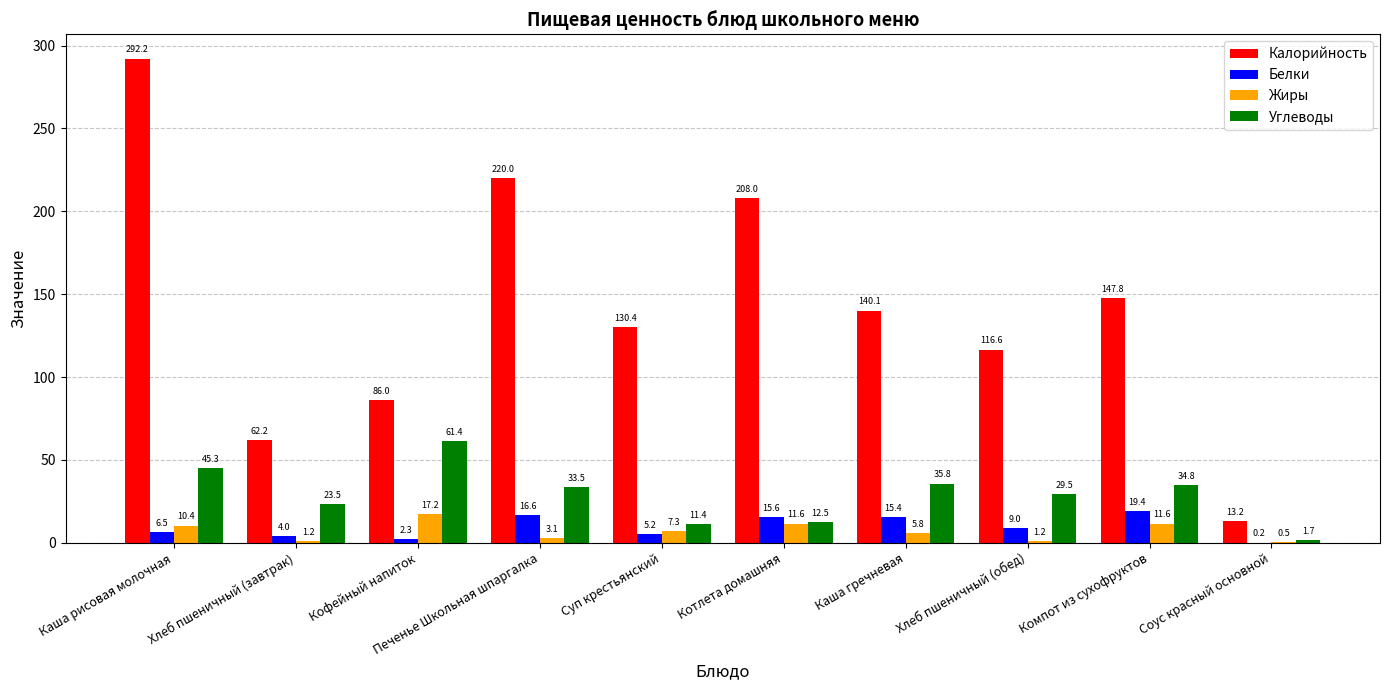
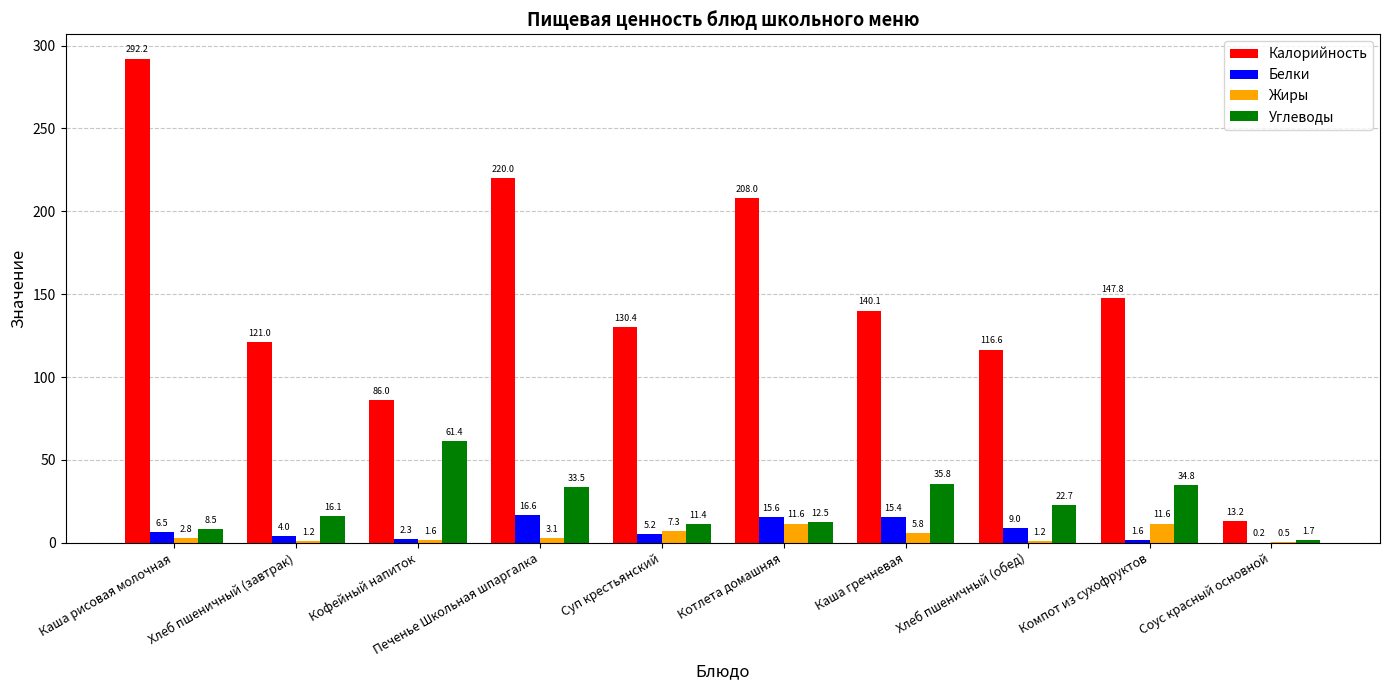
Жиры, Каша рисовая молочная: 10.4 -> 2.8
Углеводы, Каша рисовая молочная: 45.3 -> 8.5
Калорийность, Хлеб пшеничный (завтрак): 62.2 -> 121.0
Углеводы, Хлеб пшеничный (завтрак): 23.5 -> 16.1
Жиры, Кофейный напиток: 17.2 -> 1.6
Углеводы, Хлеб пшеничный (обед): 29.5 -> 22.7
Белки, Компот из сухофруктов: 19.4 -> 1.6
